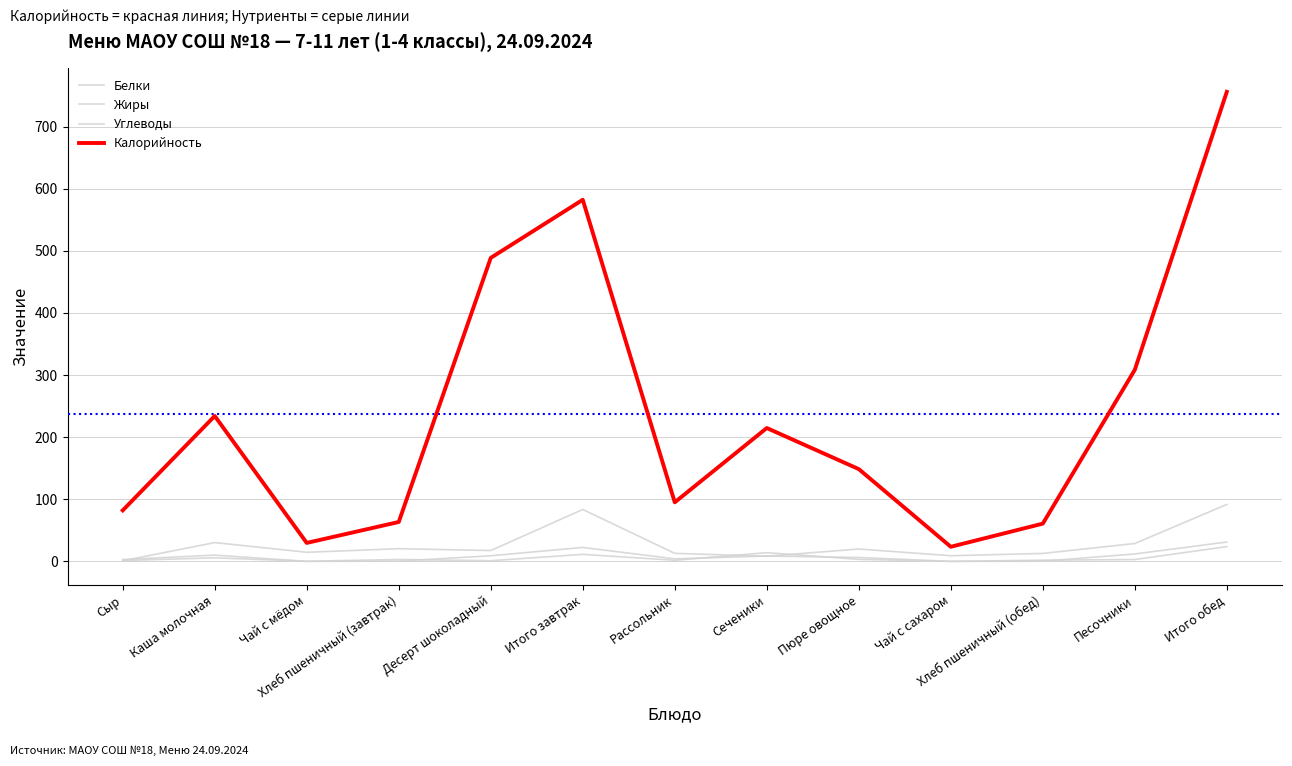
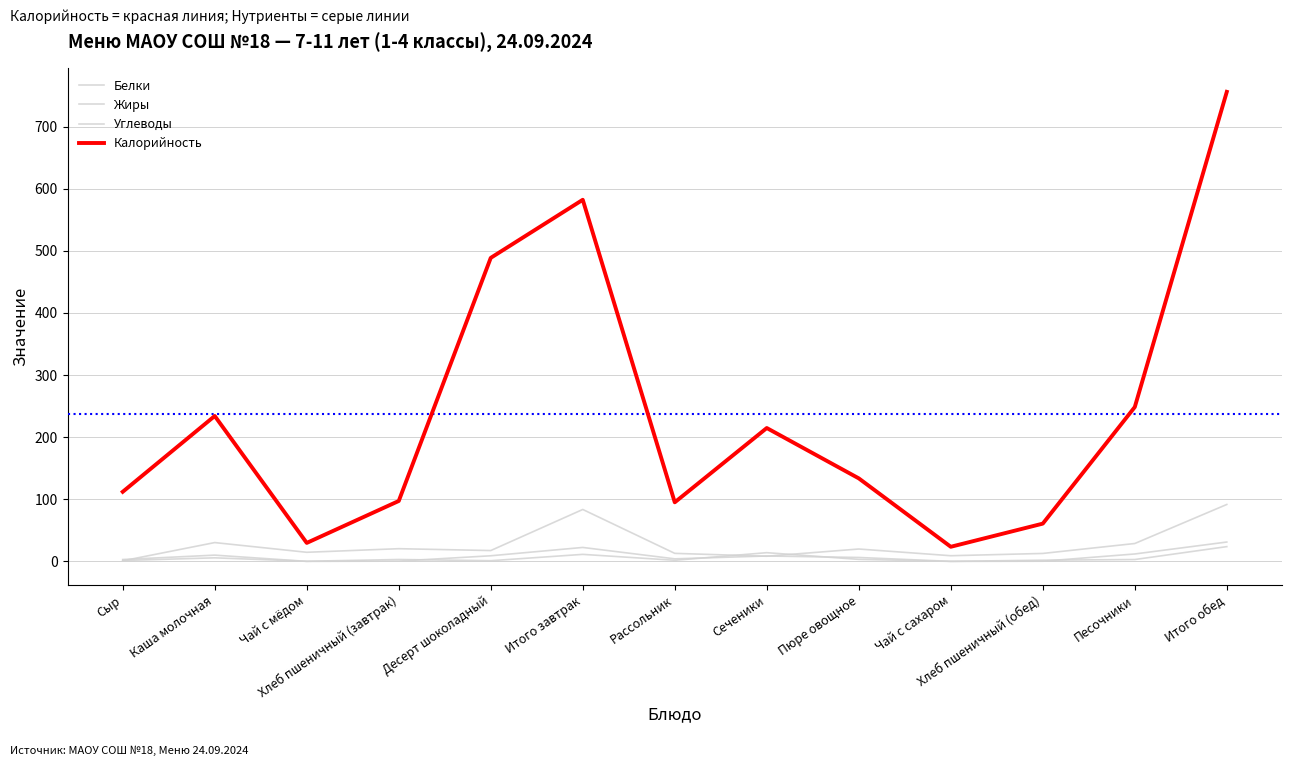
Калорийность, Сыр: 80 -> 110
Калорийность, Хлеб пшеничный (завтрак): 60 -> 100
Калорийность, Пюре овощное: 150 -> 130
Калорийность, Песочники: 310 -> 250
